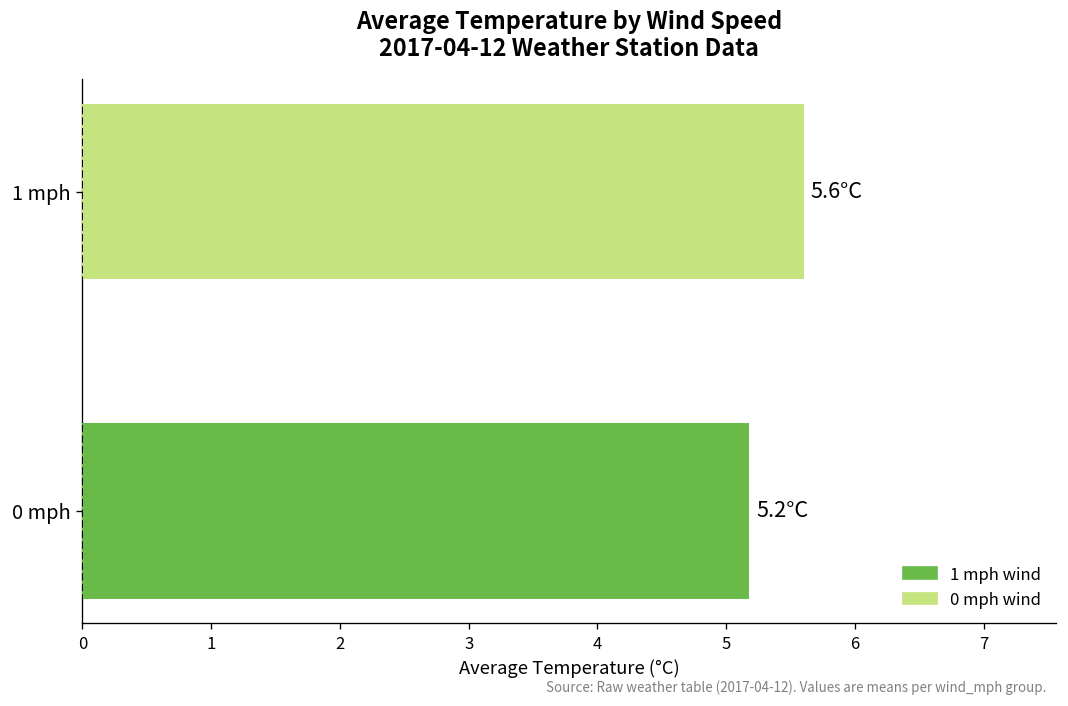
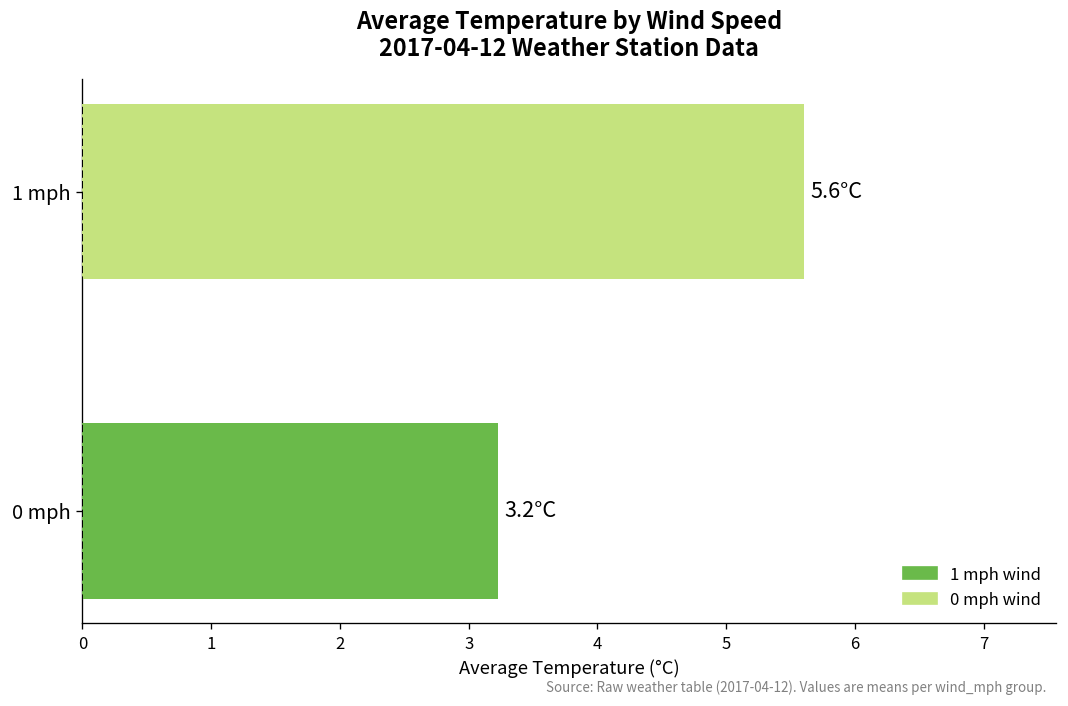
0 mph: 5.2°C -> 3.2°C
